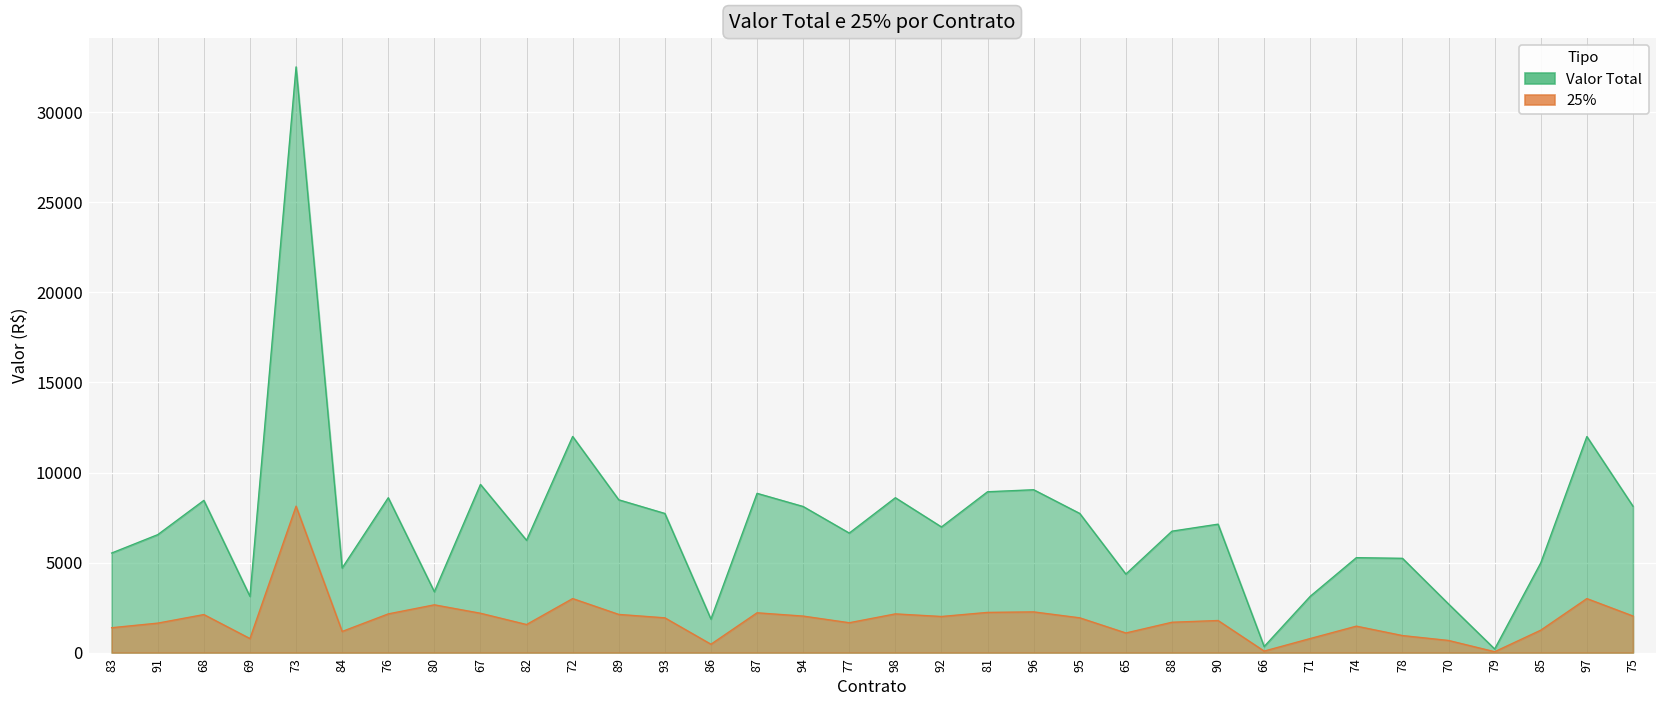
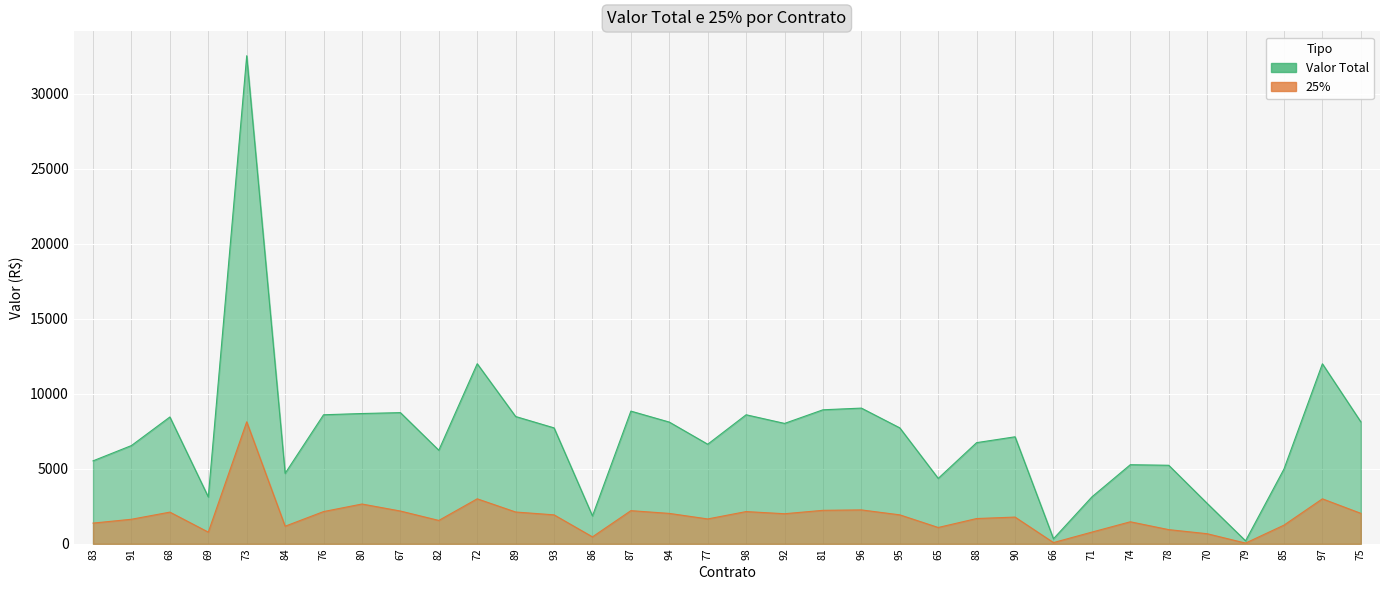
Valor Total, 80: 3400 -> 8700
Valor Total, 67: 9300 -> 8700
Valor Total, 92: 7000 -> 8000
